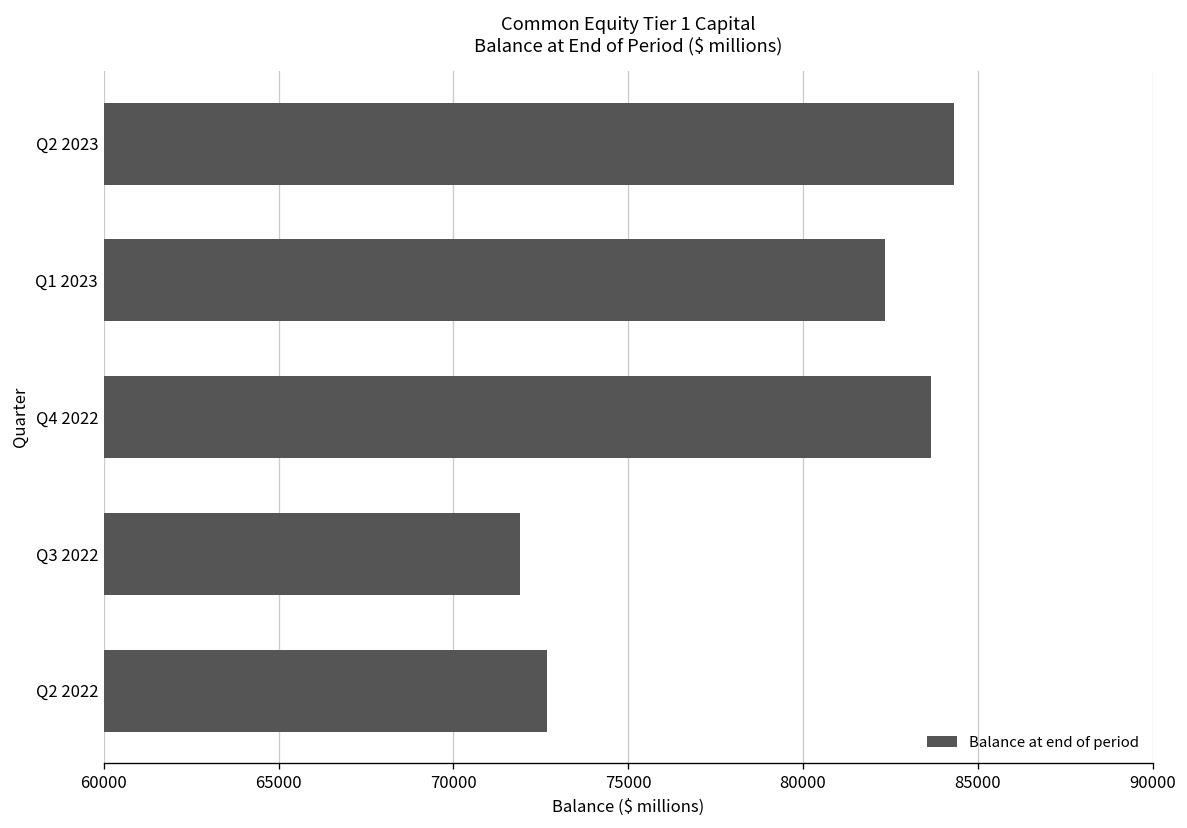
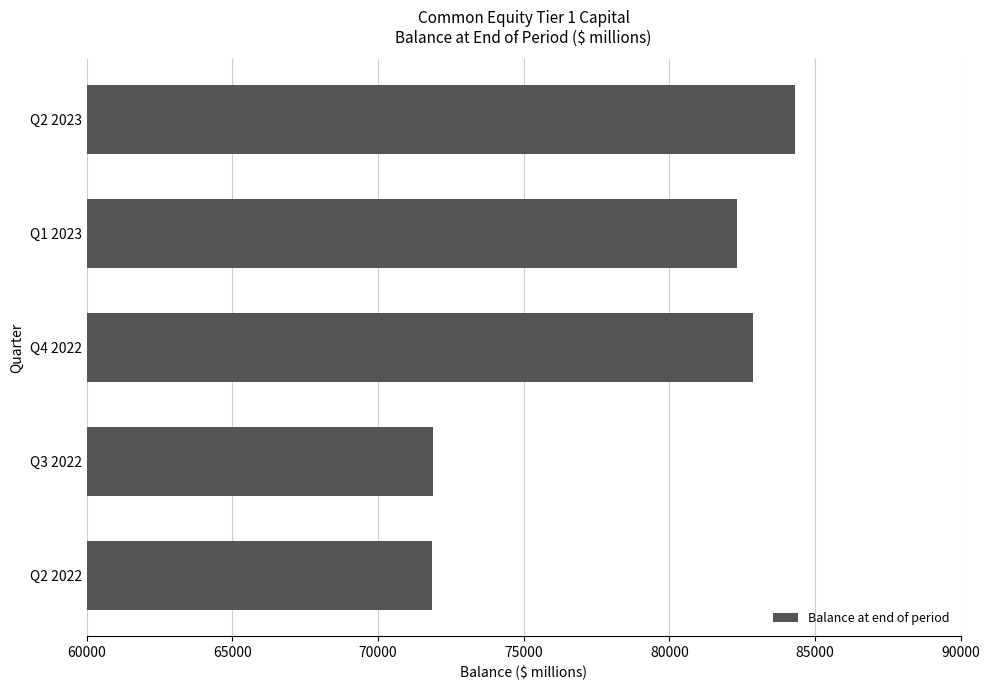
Q4 2022: 83700 -> 82900
Q2 2022: 72700 -> 71900
